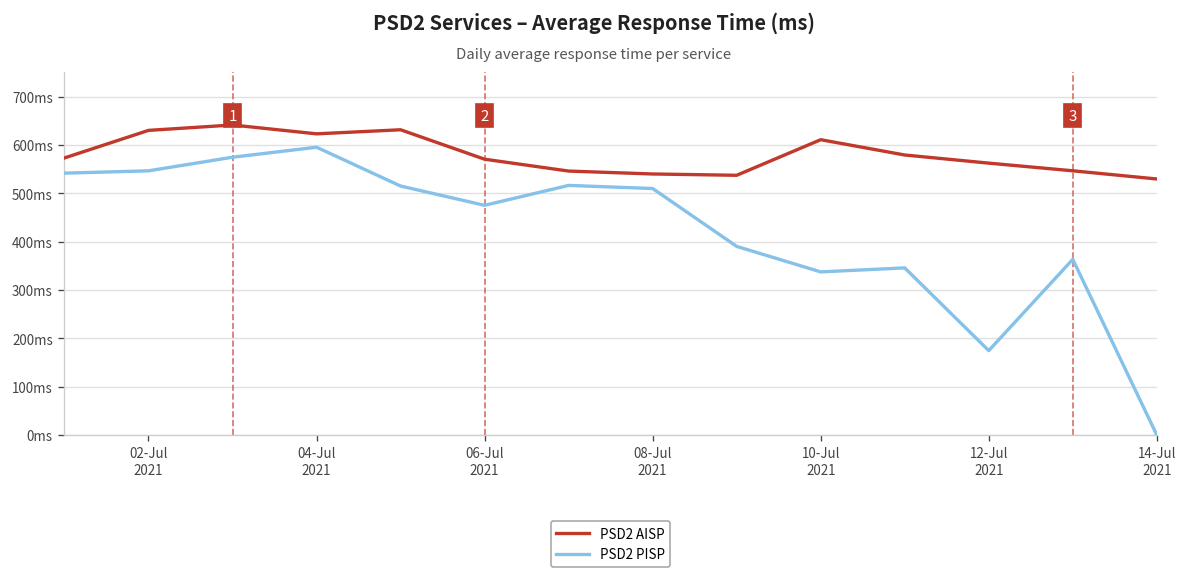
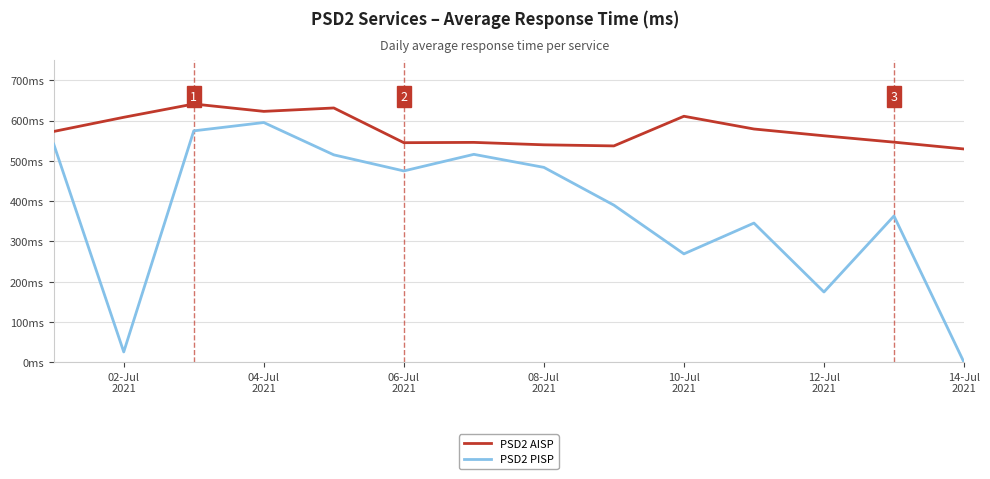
PSD2 AISP, 02-Jul 2021: 630ms -> 610ms
PSD2 PISP, 02-Jul 2021: 550ms -> 30ms
PSD2 AISP, 06-Jul 2021: 570ms -> 550ms
PSD2 PISP, 08-Jul 2021: 510ms -> 480ms
PSD2 PISP, 10-Jul 2021: 340ms -> 270ms
